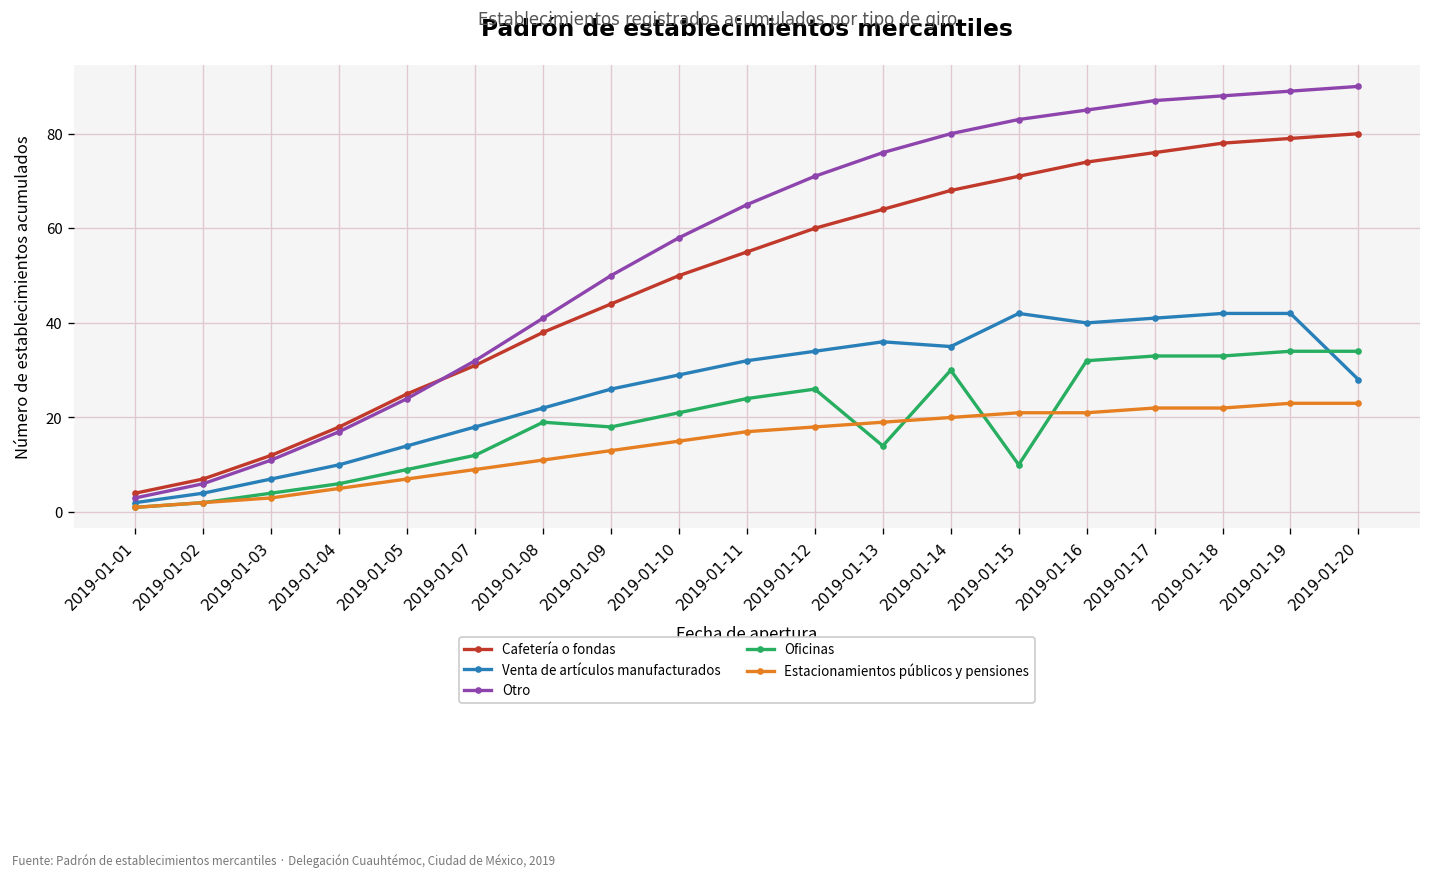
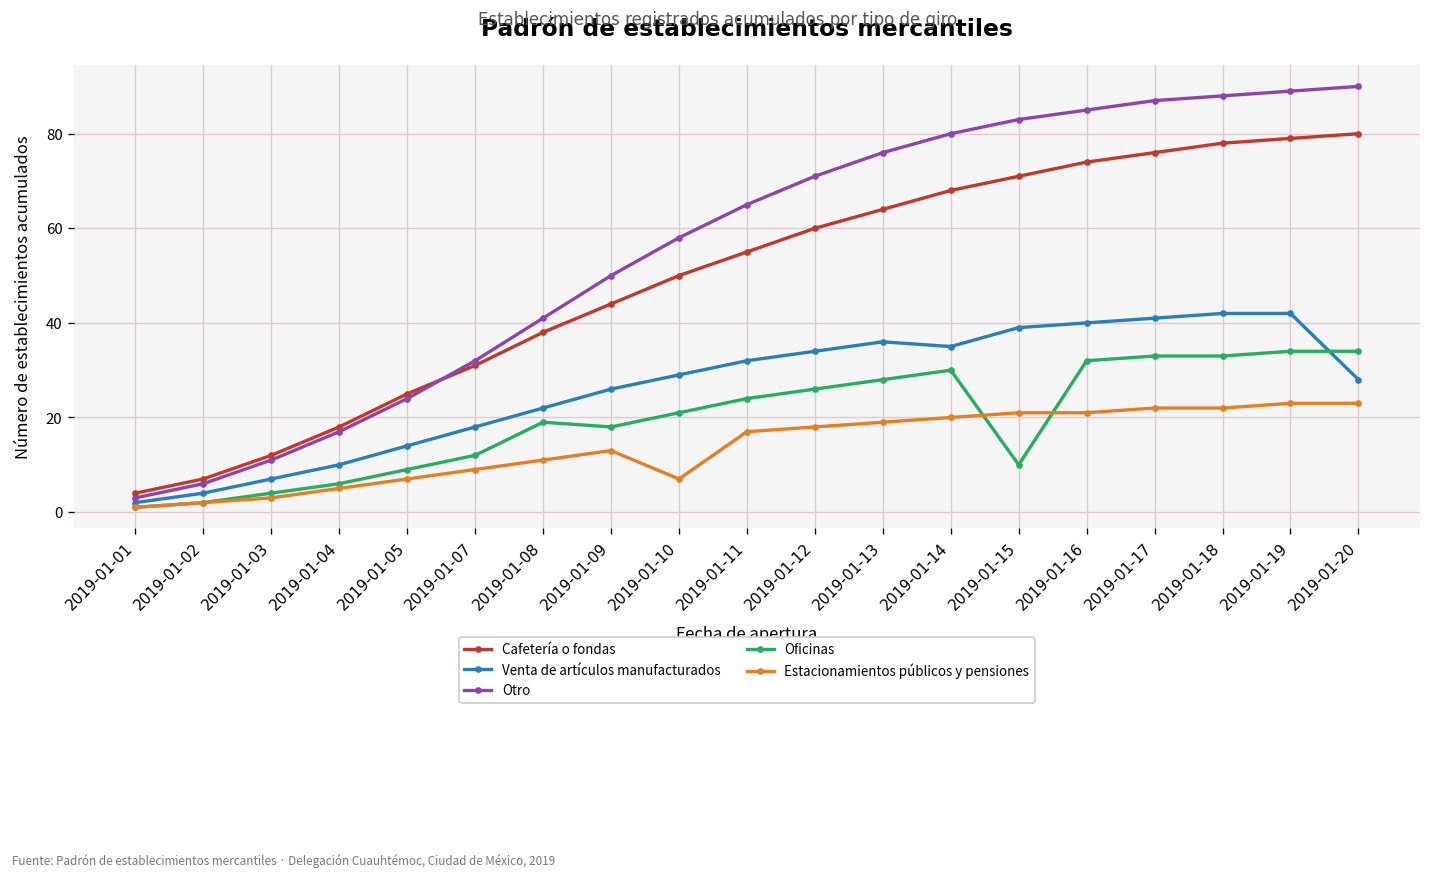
Estacionamientos públicos y pensiones, 2019-01-10: 15 -> 7
Oficinas, 2019-01-13: 14 -> 28
Venta de artículos manufacturados, 2019-01-15: 42 -> 39
